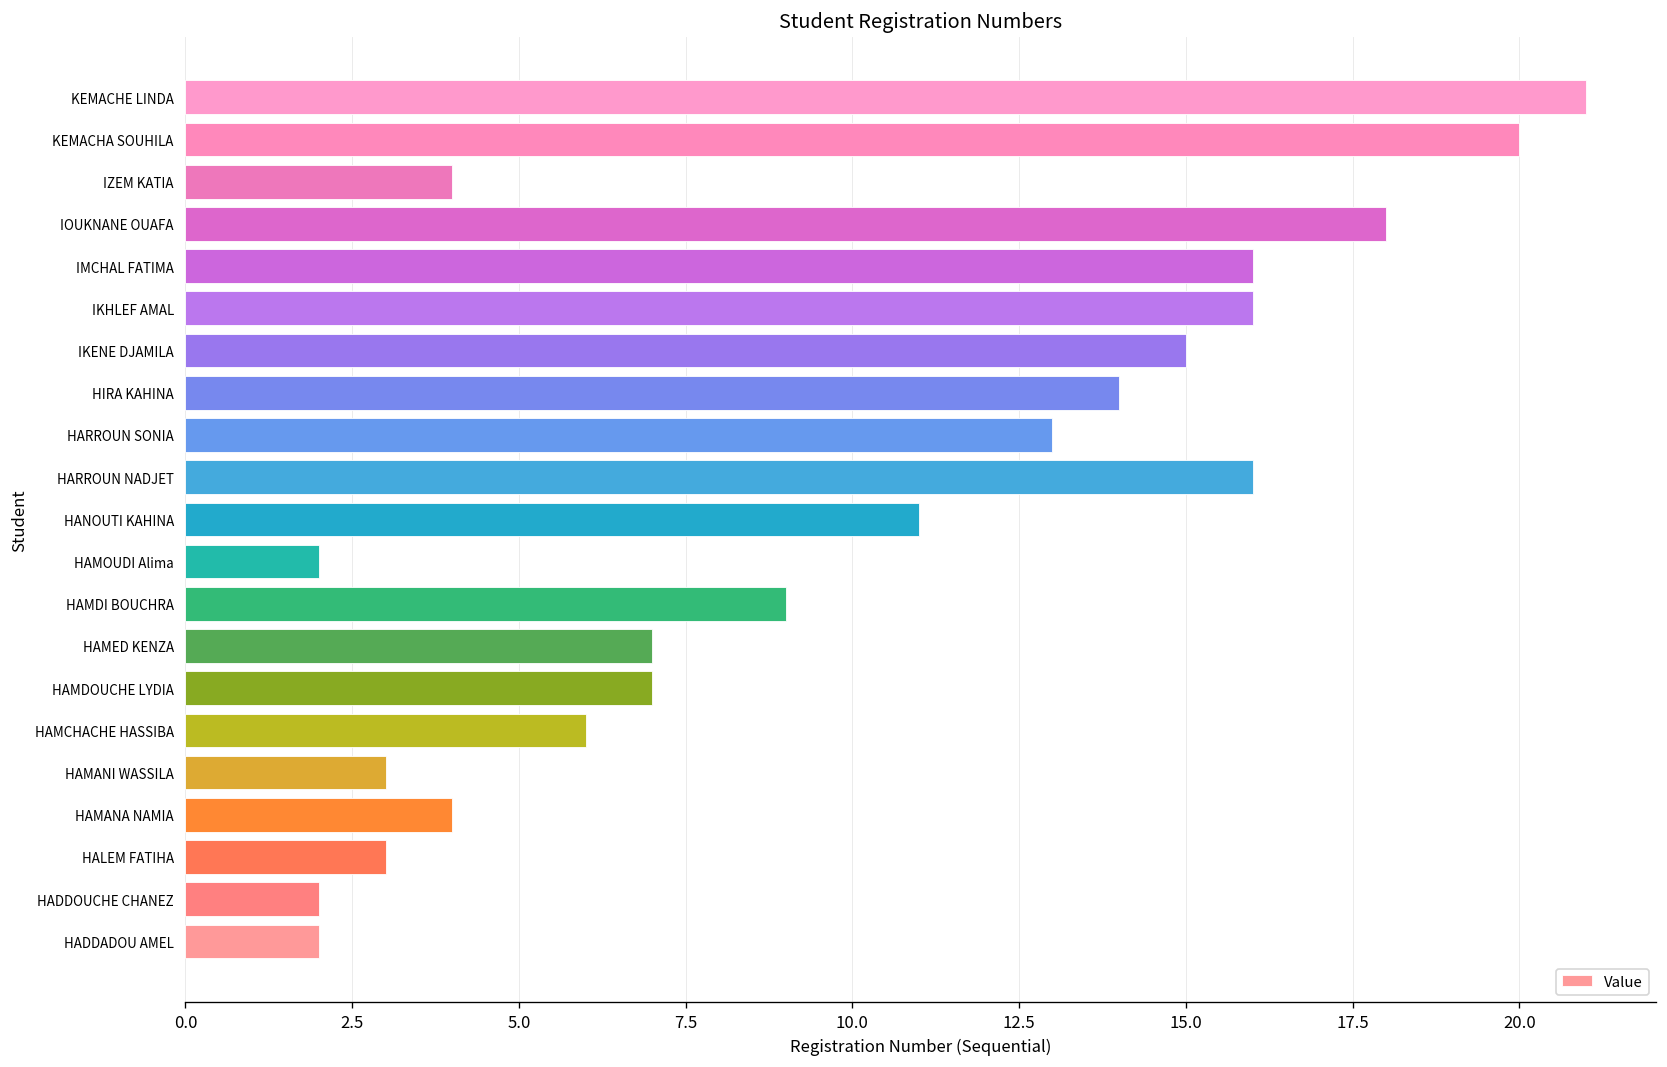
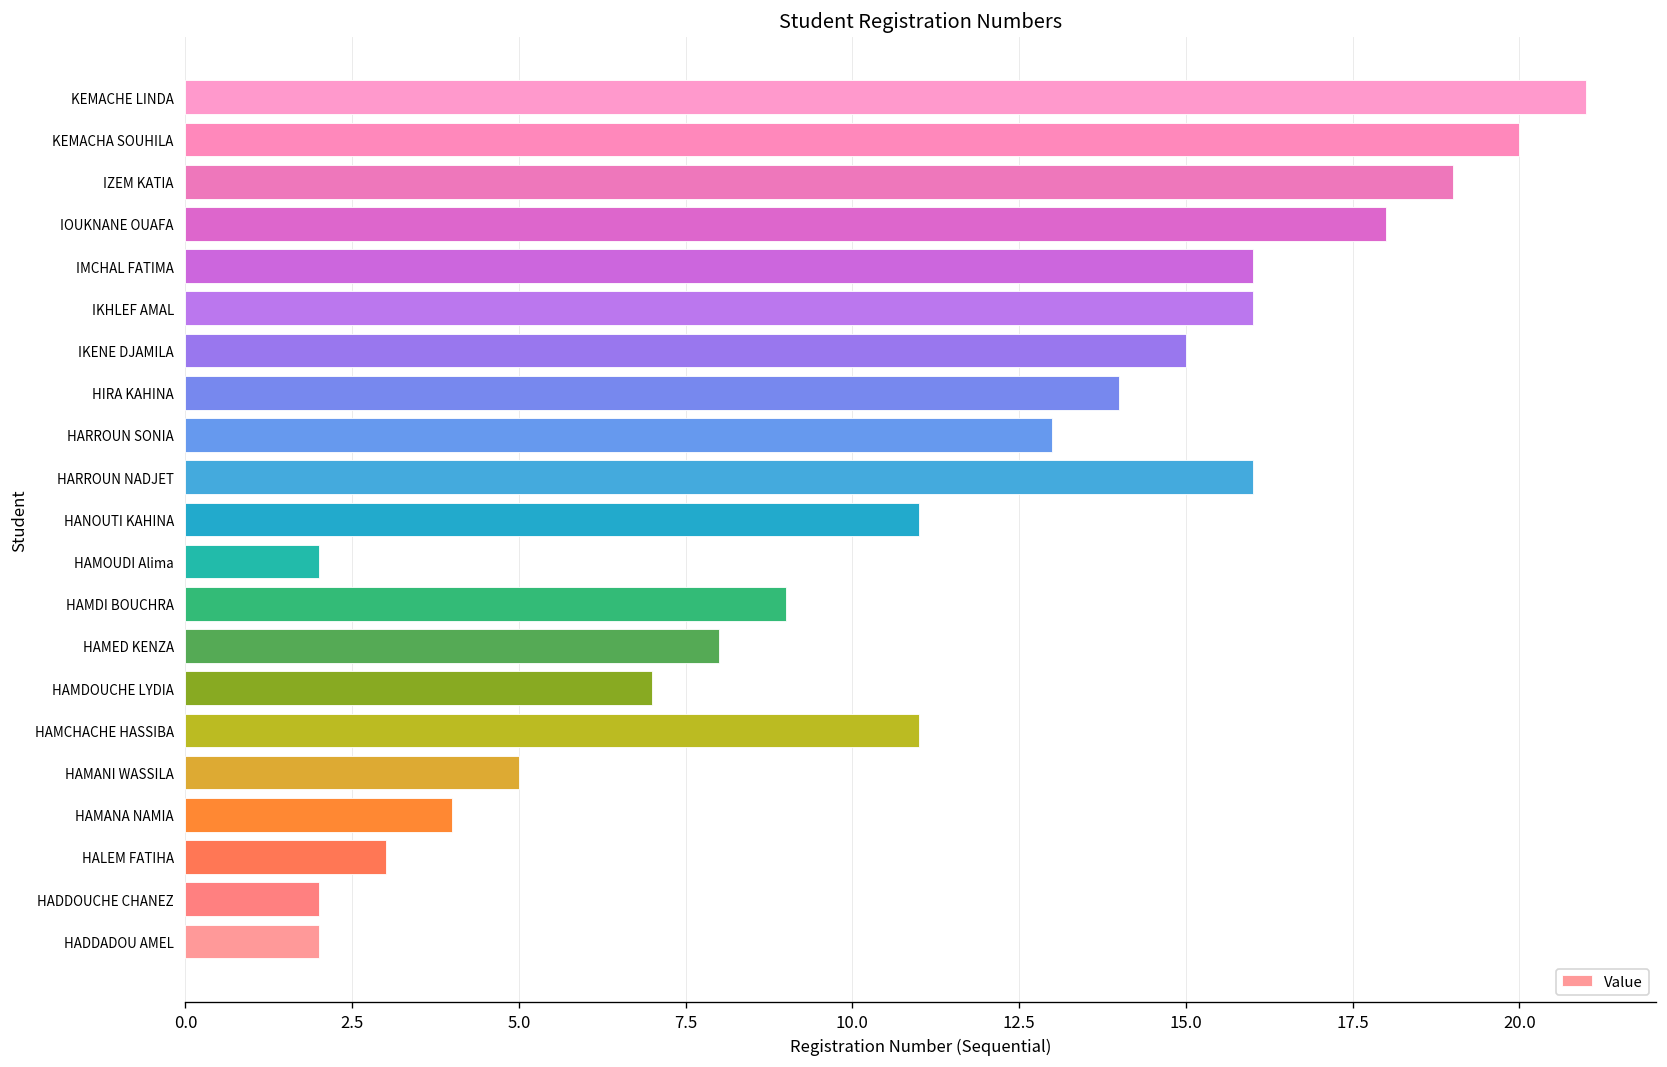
IZEM KATIA: 4 -> 19
HAMED KENZA: 7 -> 8
HAMCHACHE HASSIBA: 6 -> 11
HAMANI WASSILA: 3 -> 5
